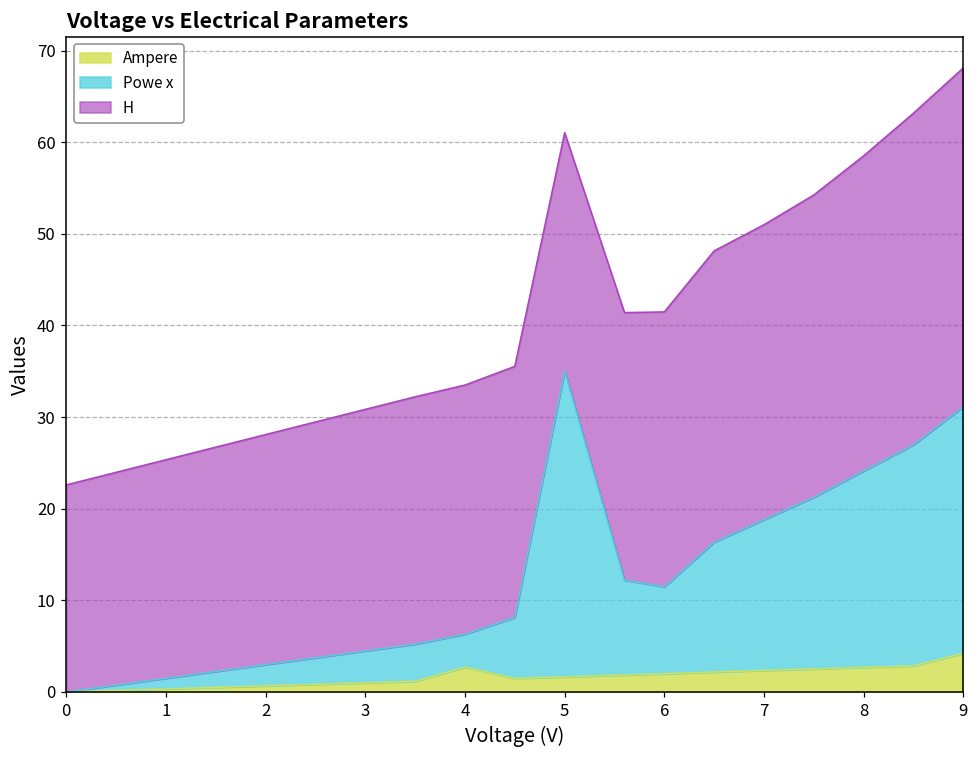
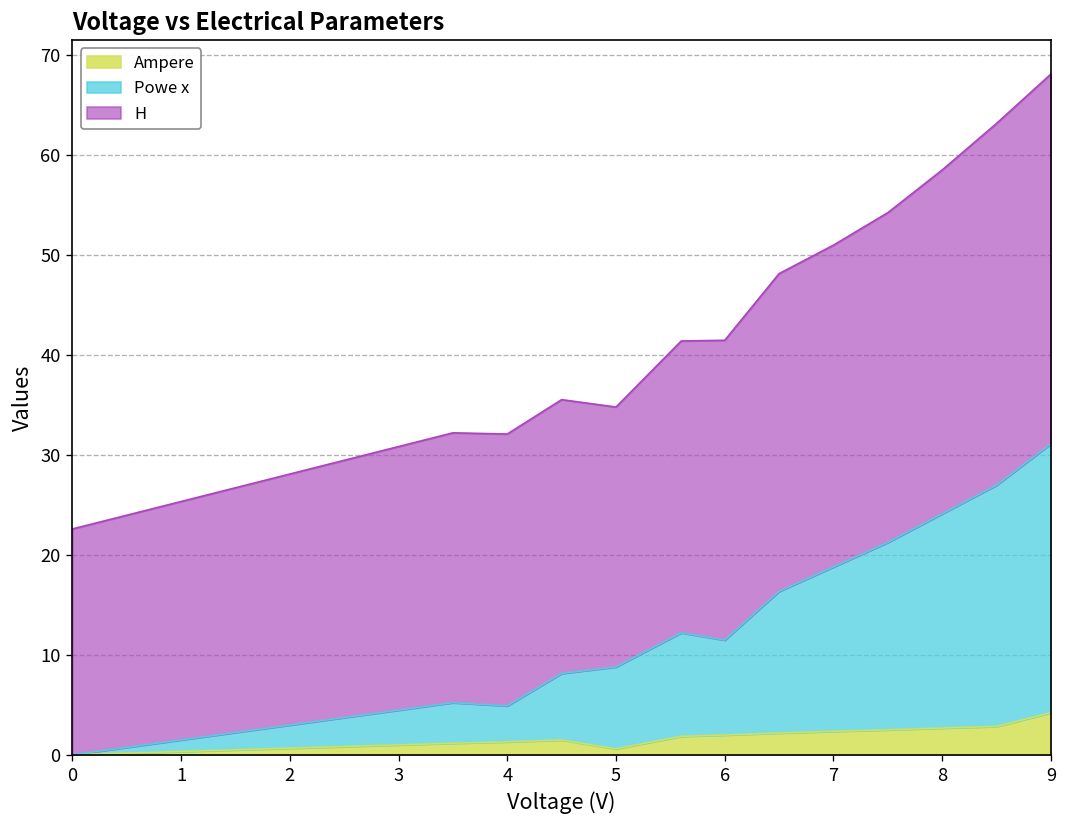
Ampere, 4: 3 -> 1
Ampere, 5: 2 -> 1
Powe x, 5: 33 -> 8
